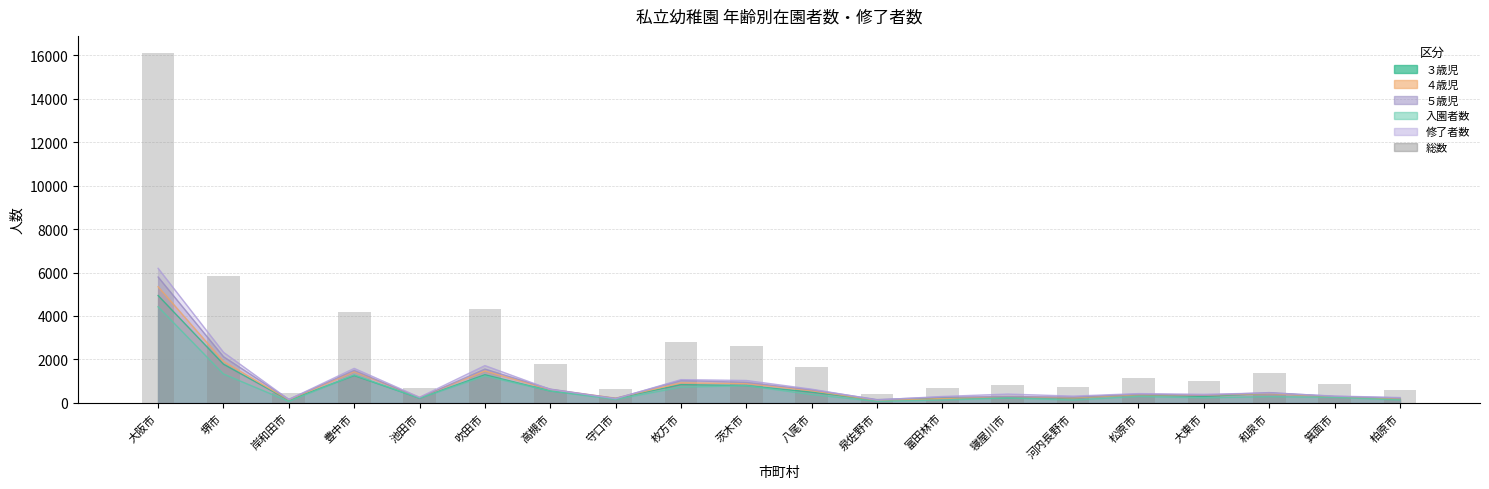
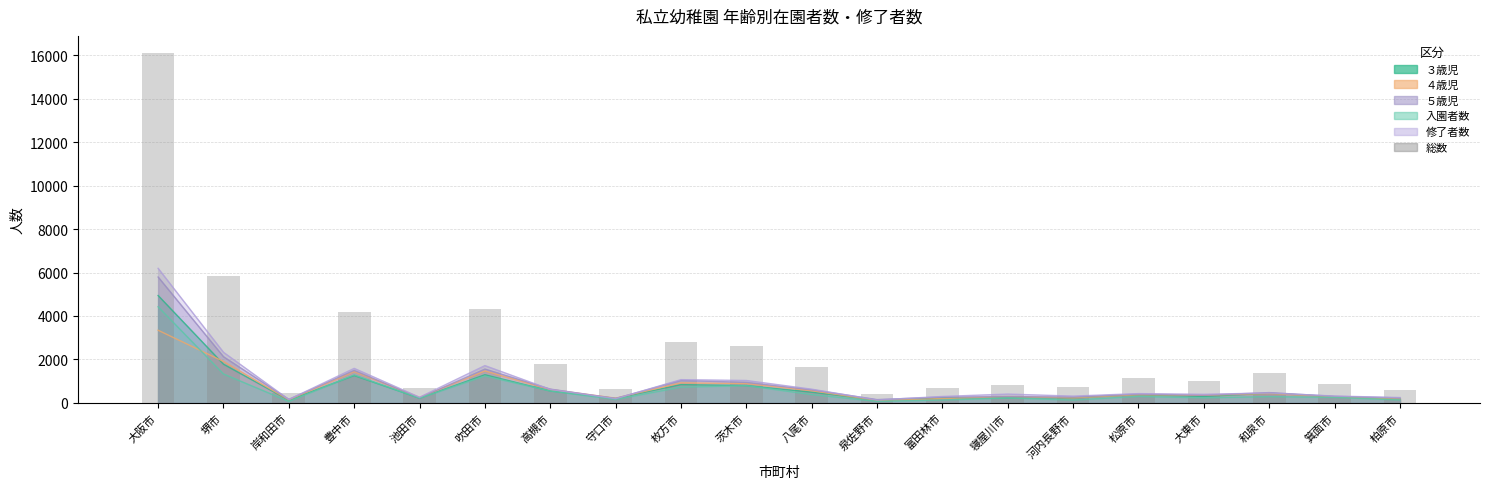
４歳児, 大阪市: 5300 -> 3300
